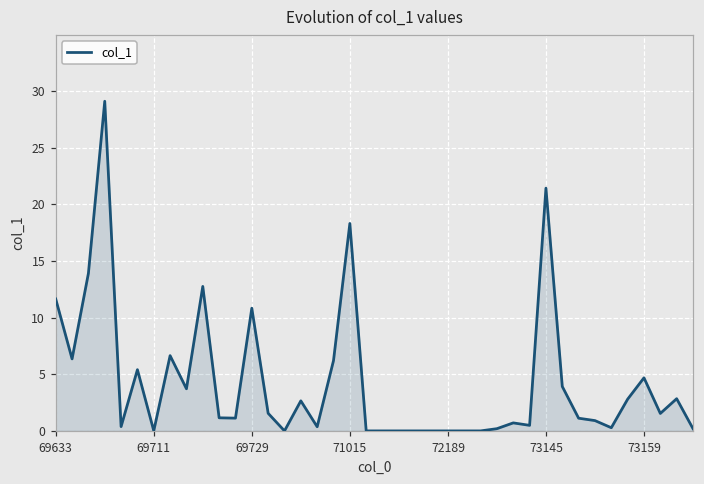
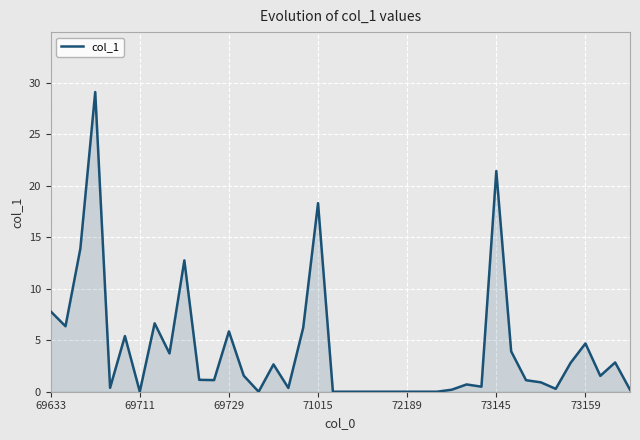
69633: 11.6 -> 7.8
69729: 10.8 -> 5.9
